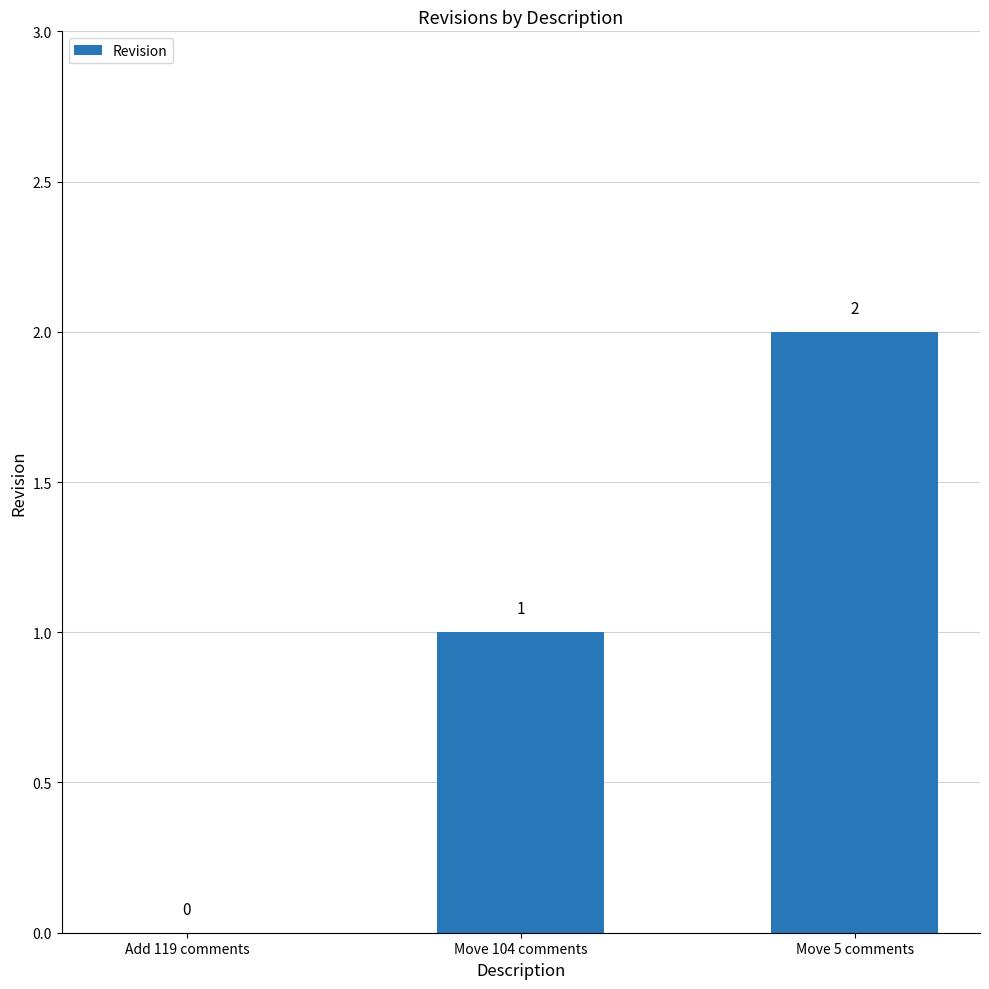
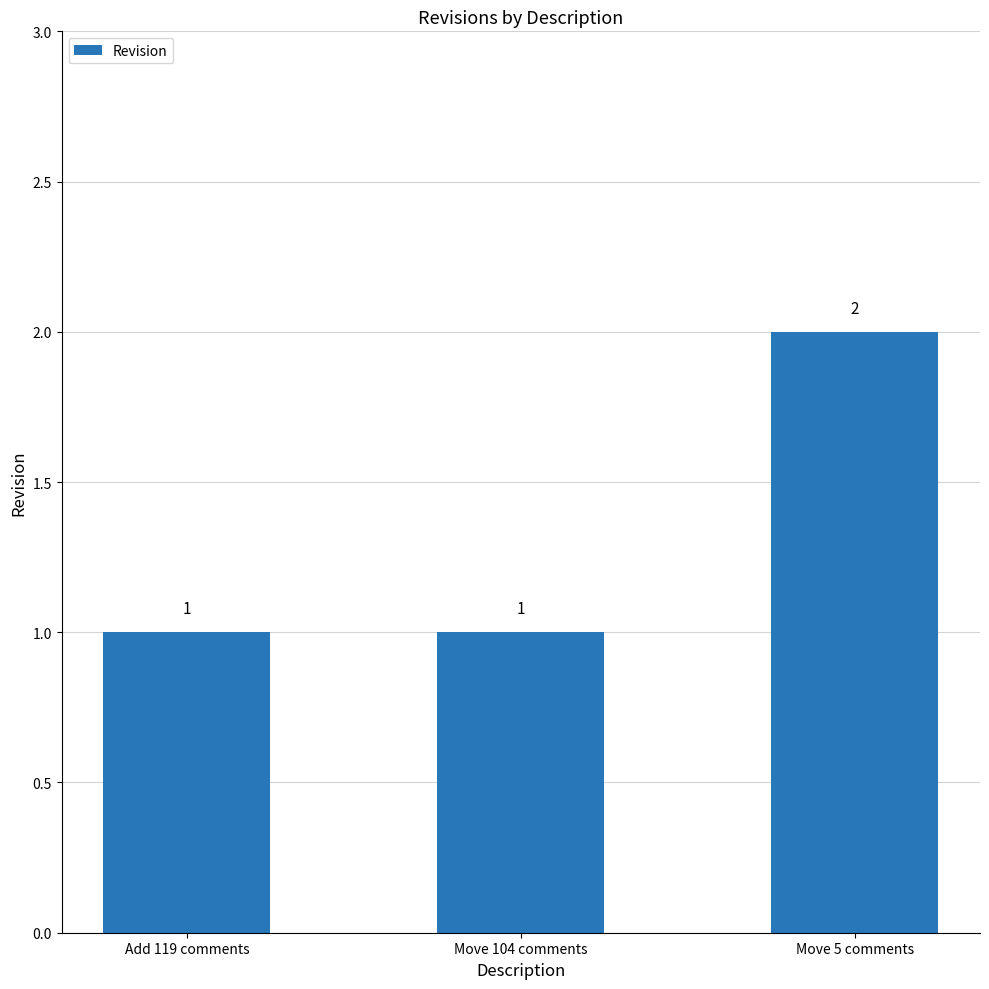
Add 119 comments: 0 -> 1
